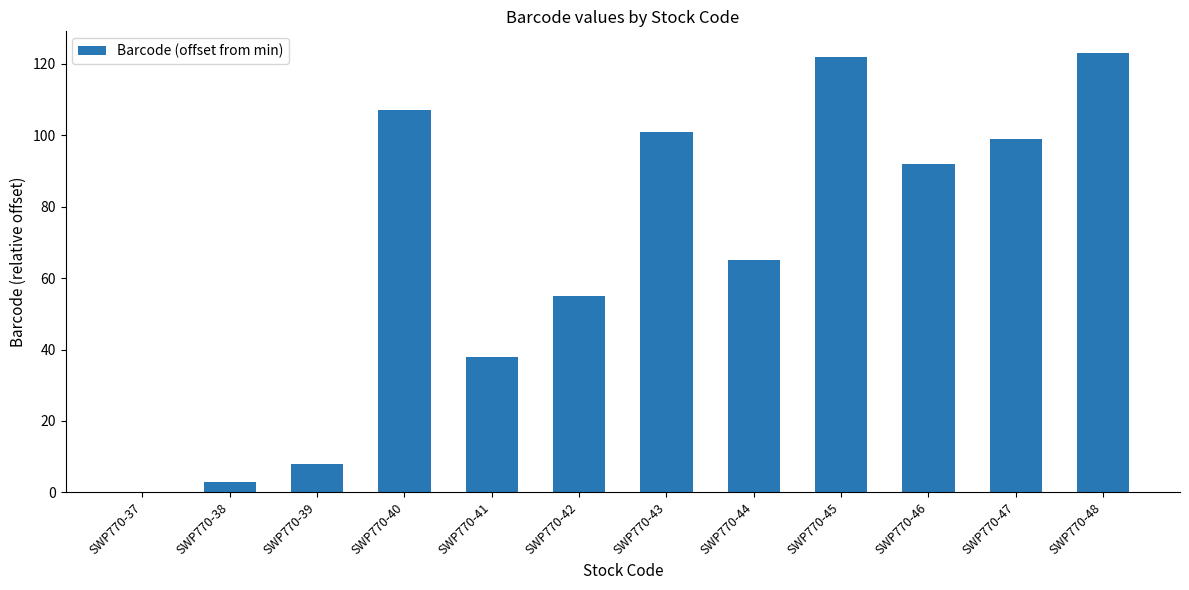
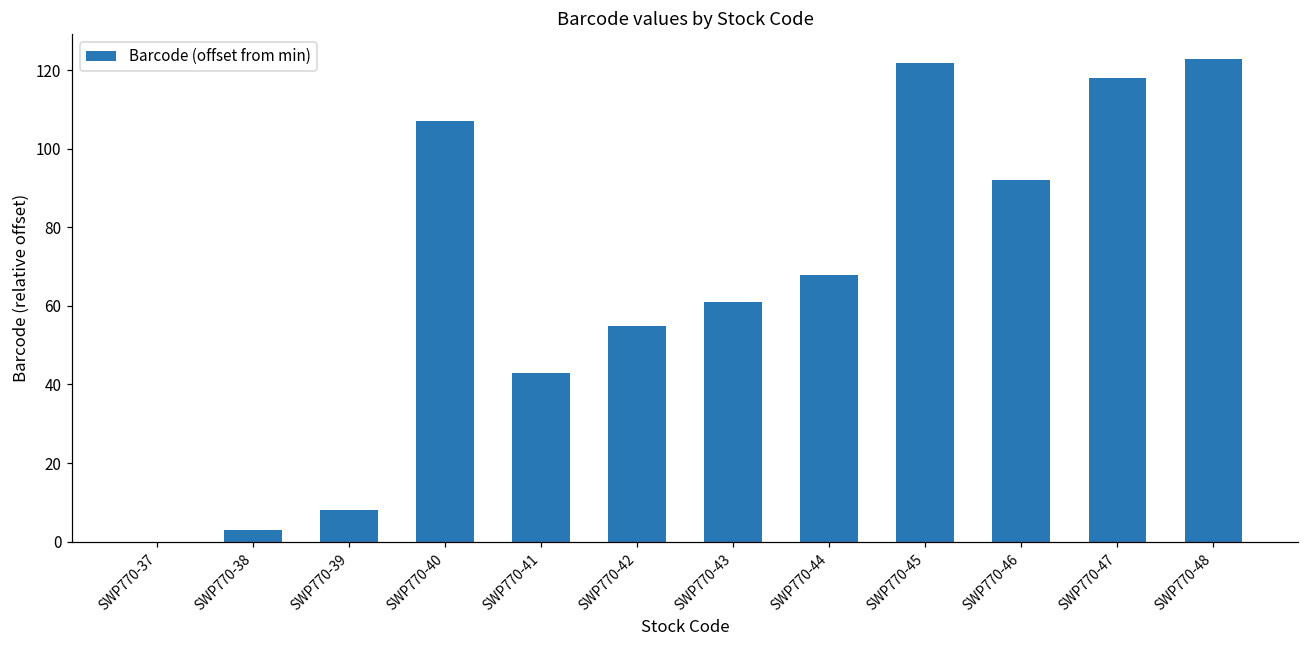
SWP770-41: 38 -> 43
SWP770-43: 101 -> 61
SWP770-44: 65 -> 68
SWP770-47: 99 -> 118
